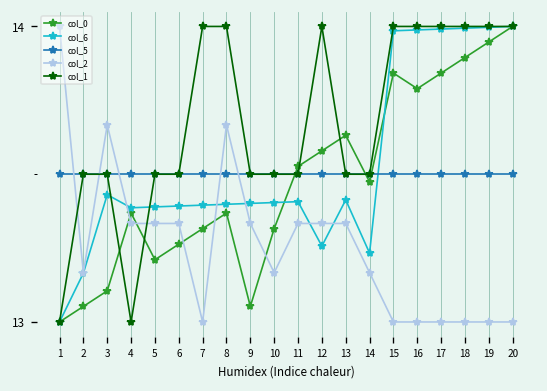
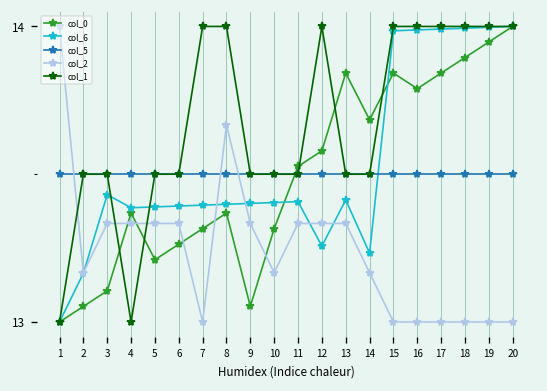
col_2, 3: 13.67 -> 13.33
col_0, 13: 13.63 -> 13.84
col_0, 14: 13.47 -> 13.68
